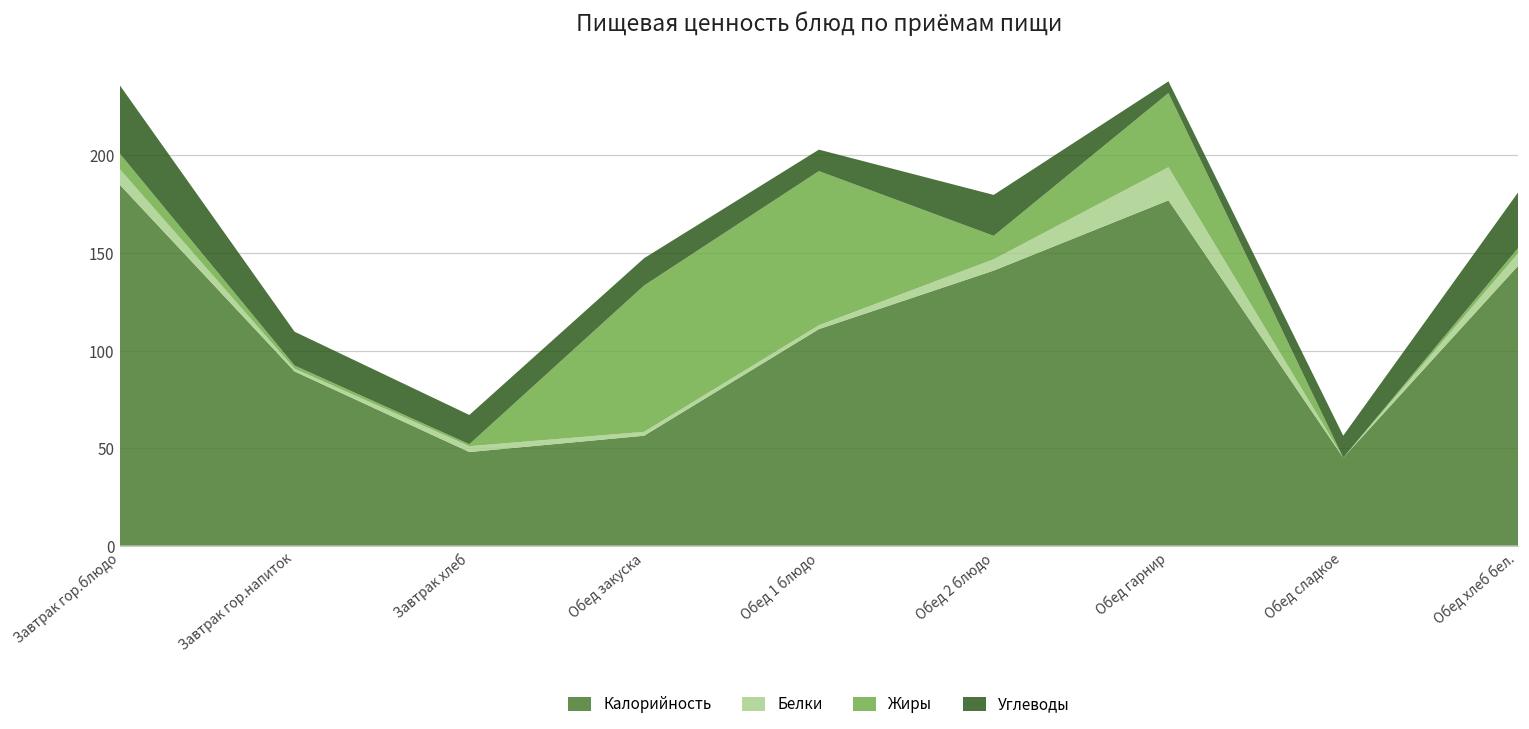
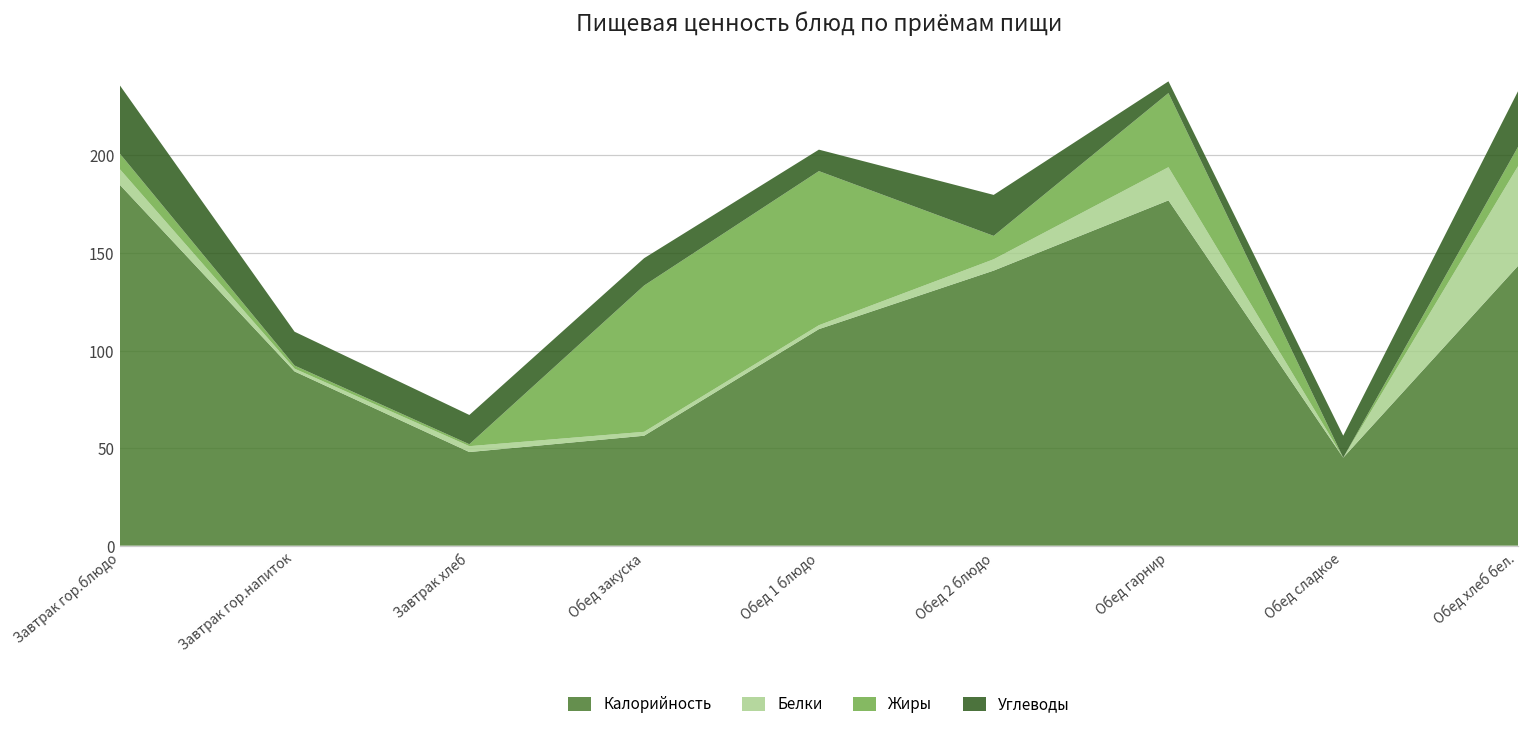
Белки, Обед хлеб бел.: 6 -> 51
Жиры, Обед хлеб бел.: 3 -> 10
